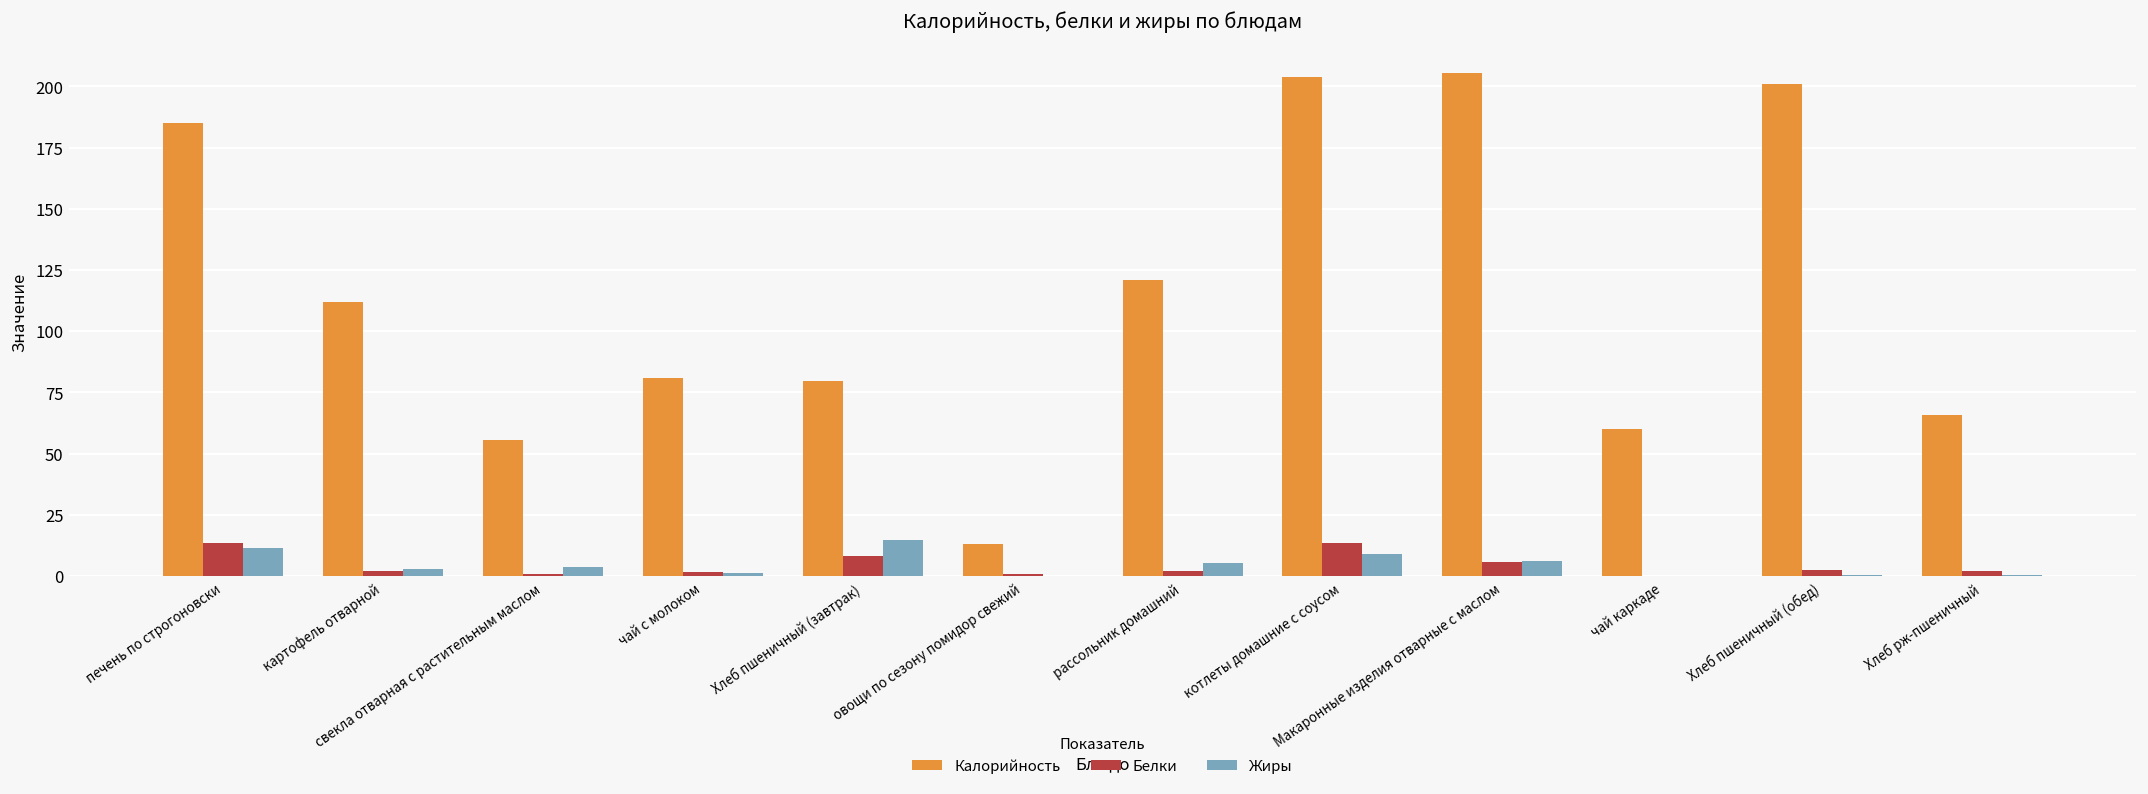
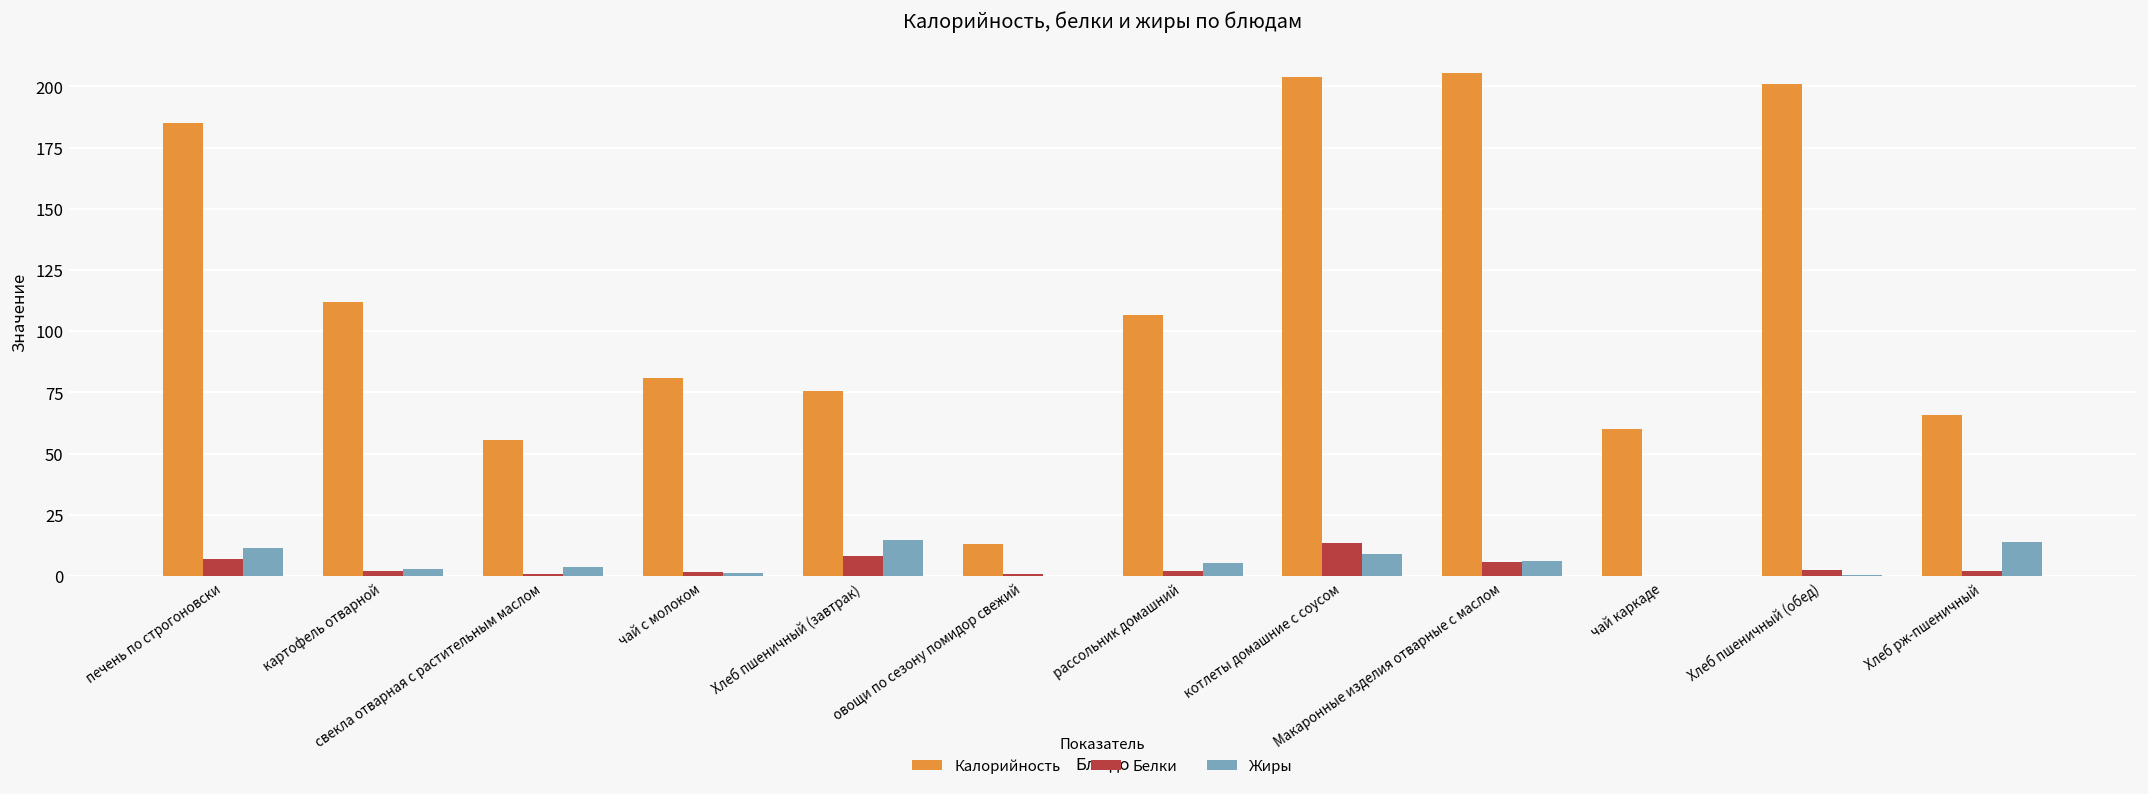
Белки, печень по строгоновски: 13 -> 7
Калорийность, Хлеб пшеничный (завтрак): 80 -> 75
Калорийность, рассольник домашний: 121 -> 107
Жиры, Хлеб рж-пшеничный: 0 -> 14
